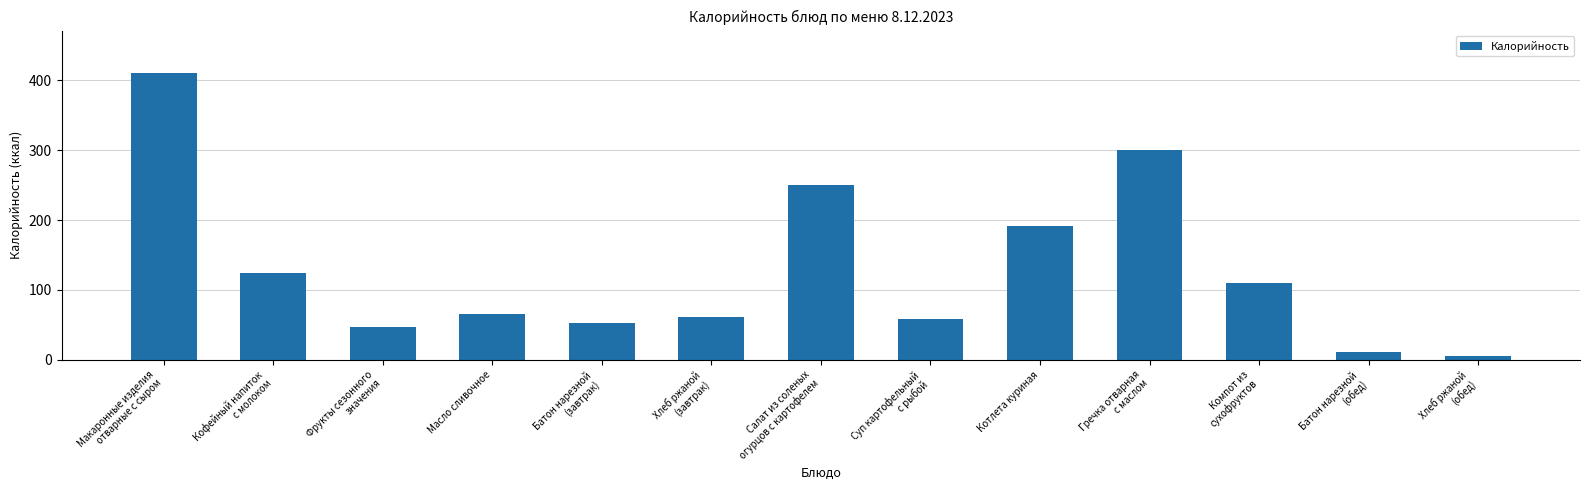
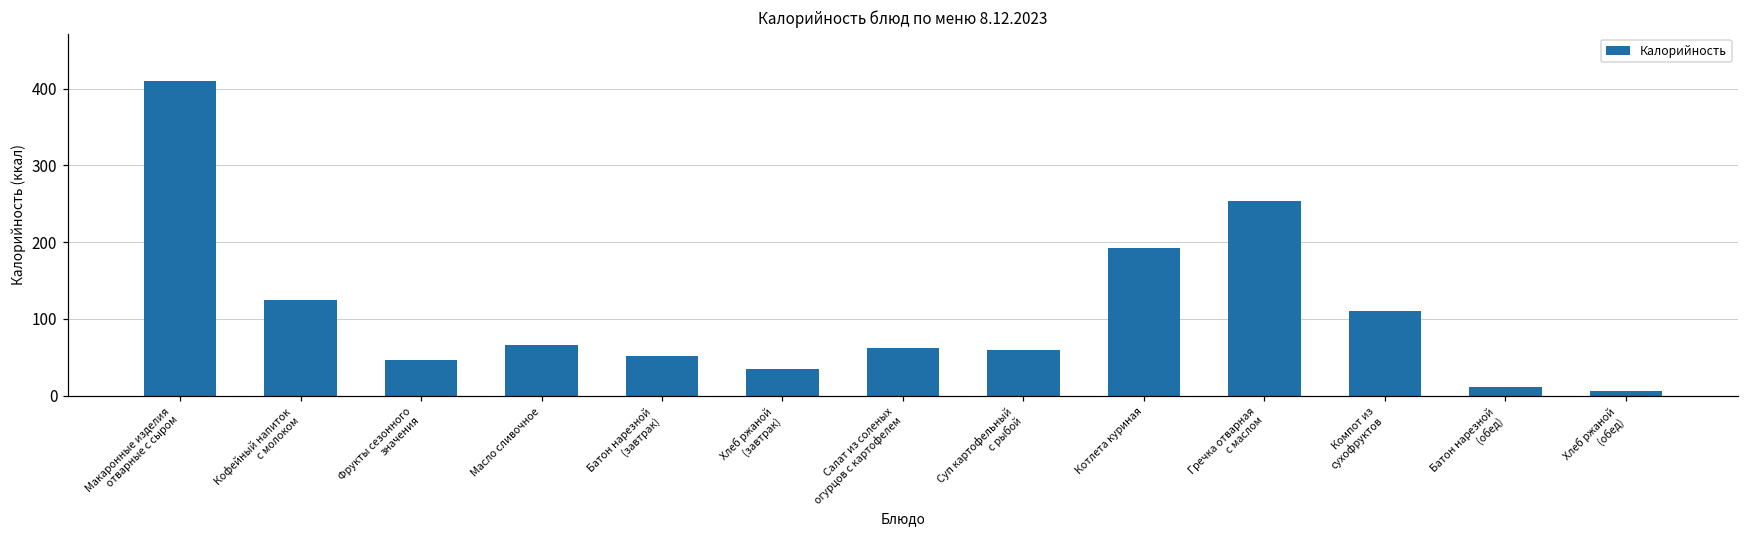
Хлеб ржаной (завтрак): 60 -> 40
Салат из соленых огурцов с картофелем: 250 -> 60
Гречка отварная с маслом: 300 -> 250
